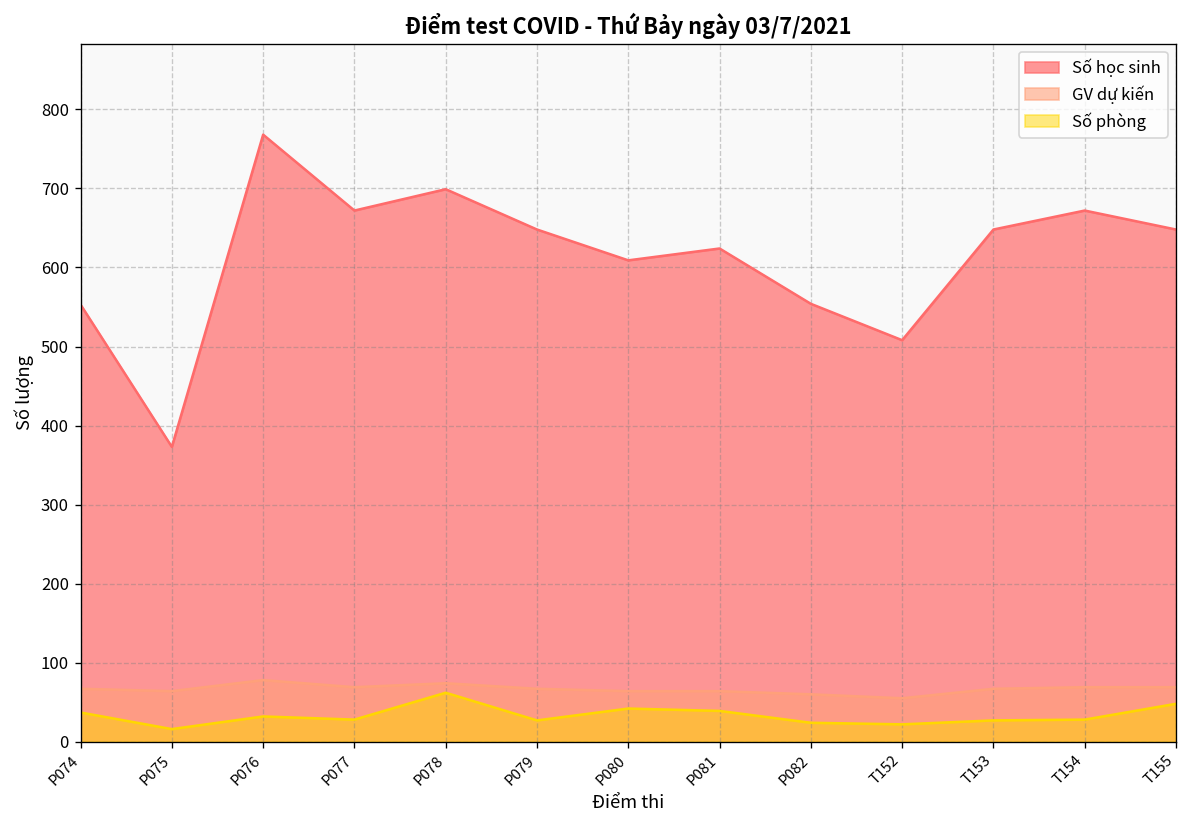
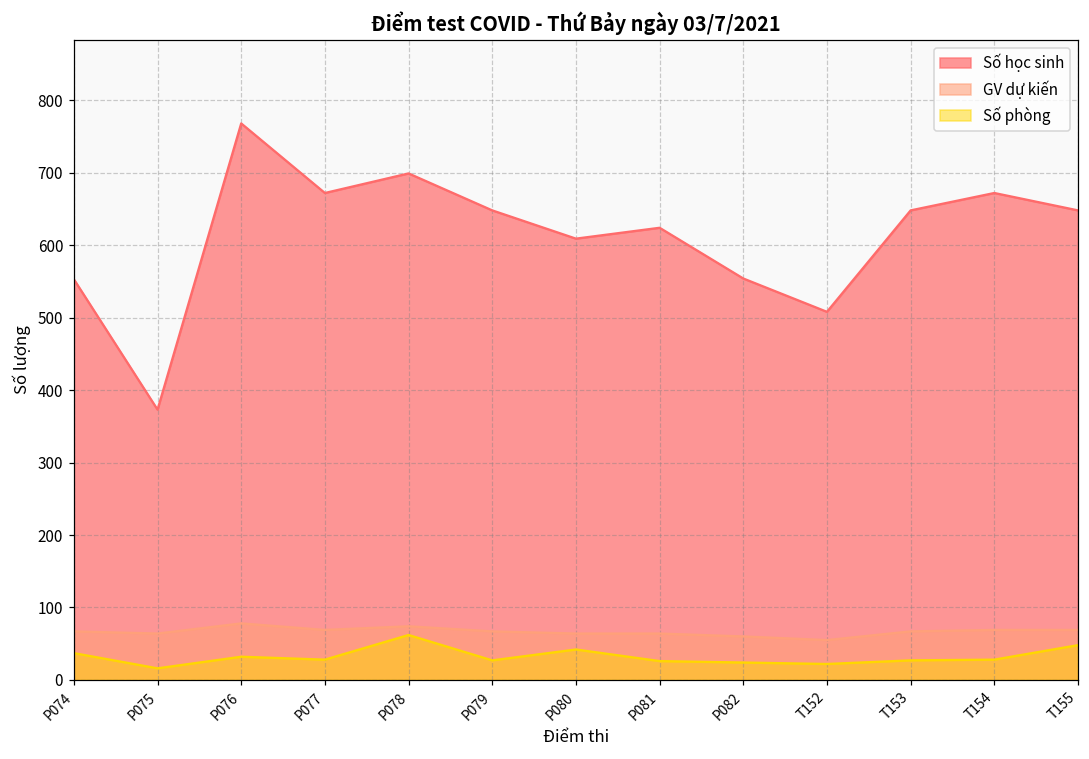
Số phòng, P081: 40 -> 30
